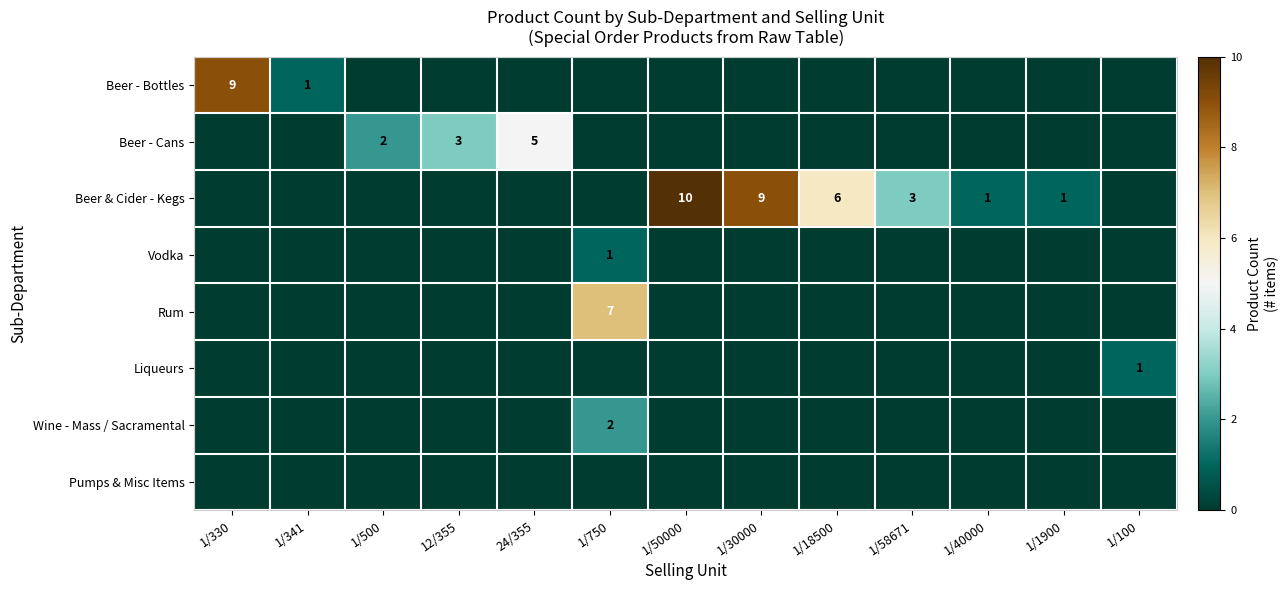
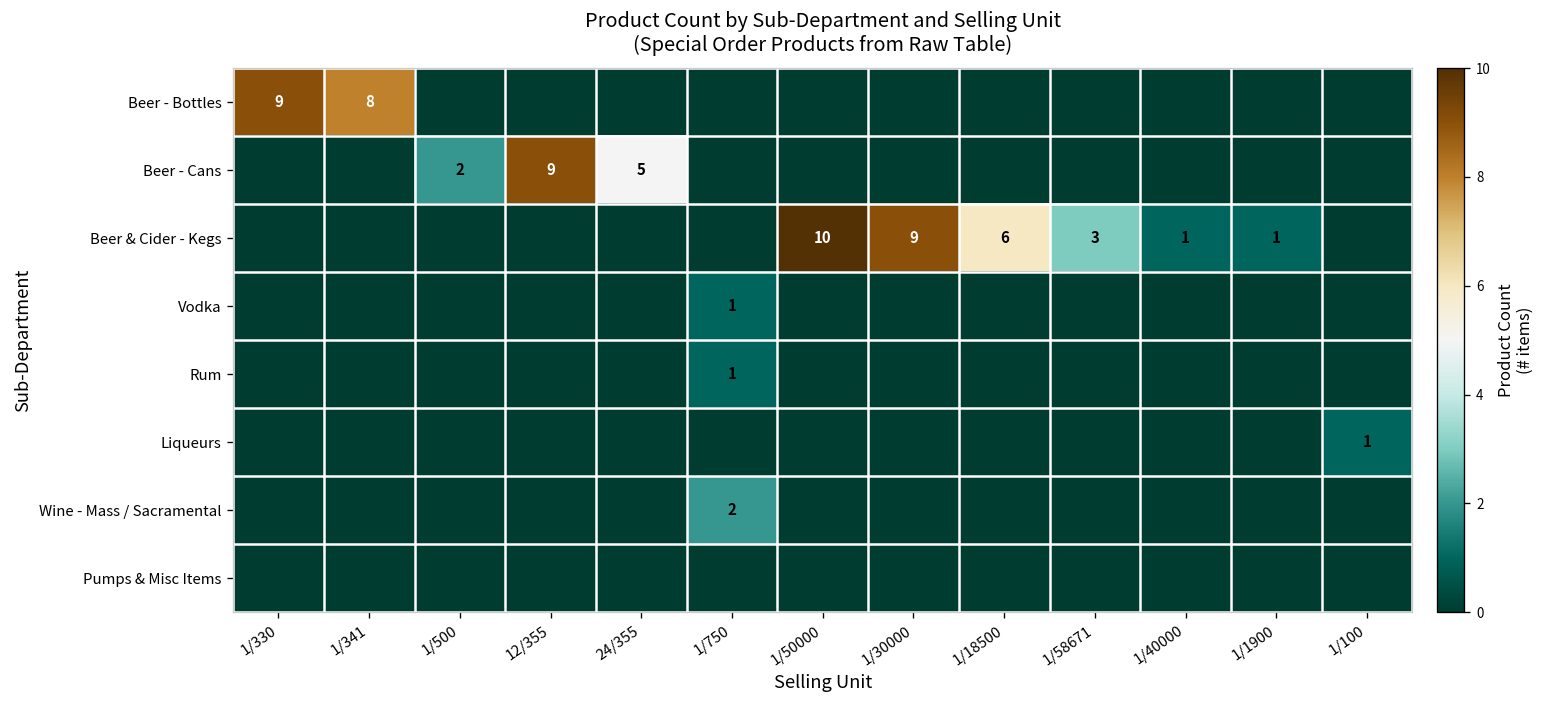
Beer - Bottles, 1/341: 1 -> 8
Beer - Cans, 12/355: 3 -> 9
Rum, 1/750: 7 -> 1
